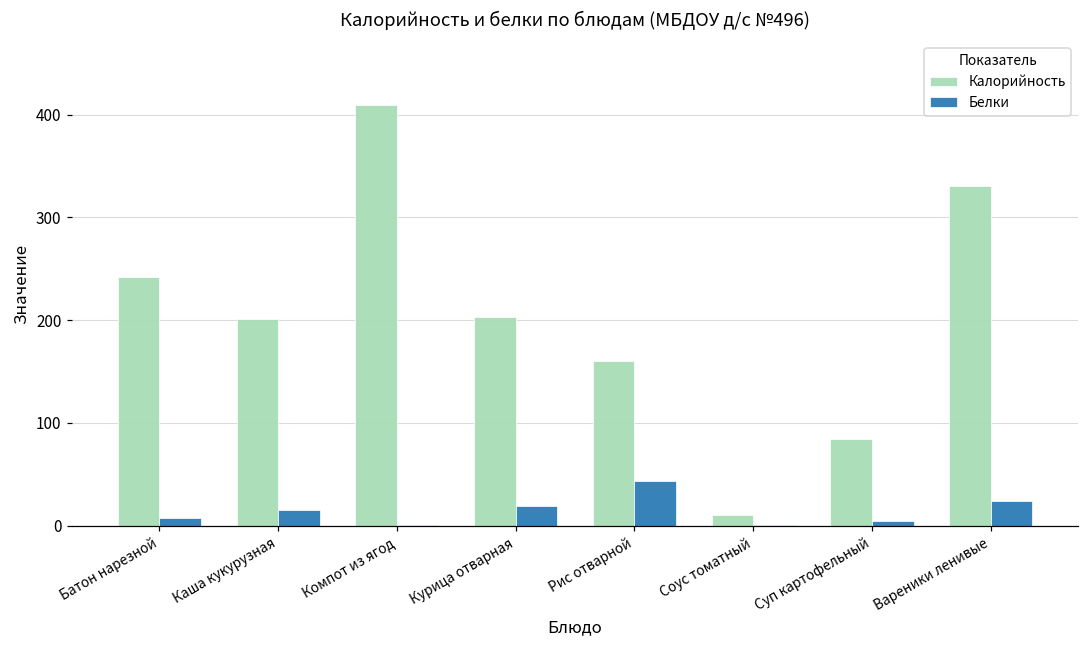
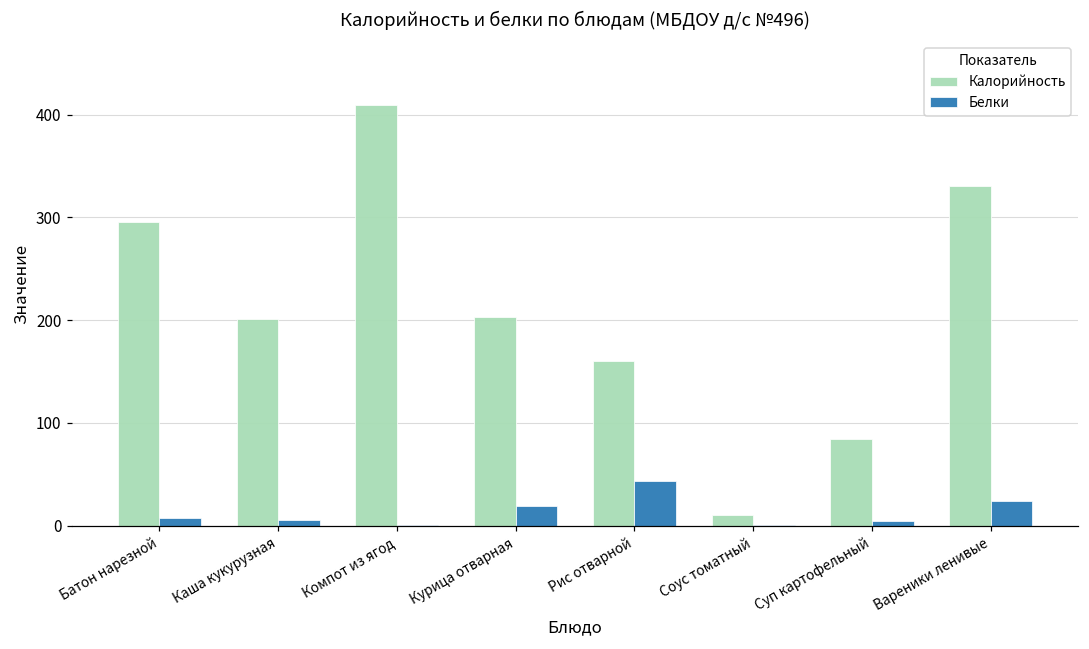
Калорийность, Батон нарезной: 240 -> 300
Белки, Каша кукурузная: 20 -> 10
